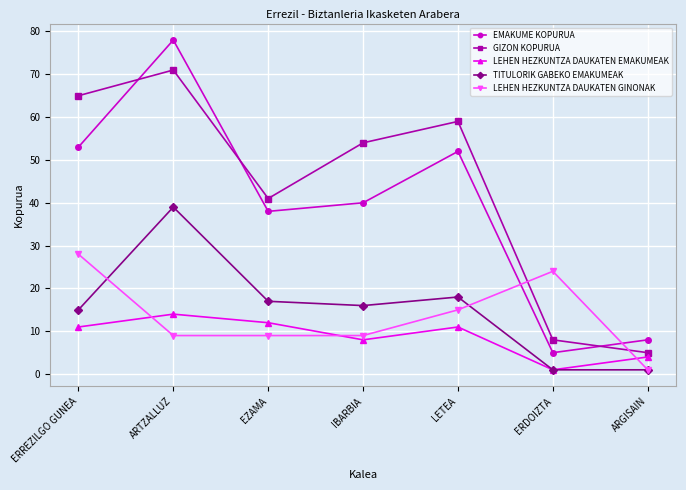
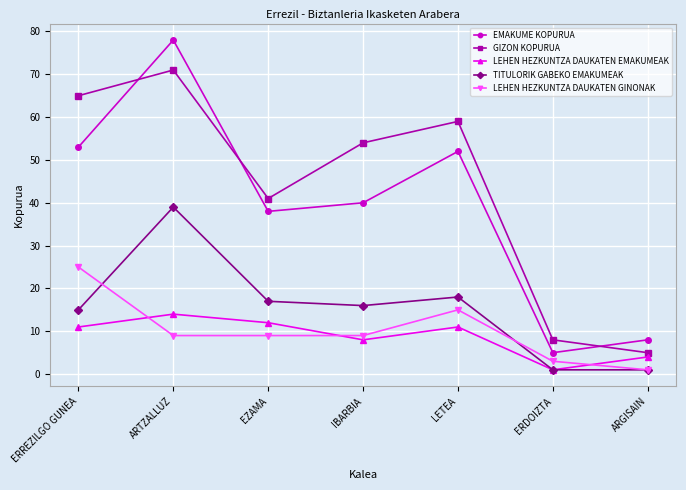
LEHEN HEZKUNTZA DAUKATEN GINONAK, ERREZILGO GUNEA: 28 -> 25
LEHEN HEZKUNTZA DAUKATEN GINONAK, ERDOIZTA: 24 -> 3
